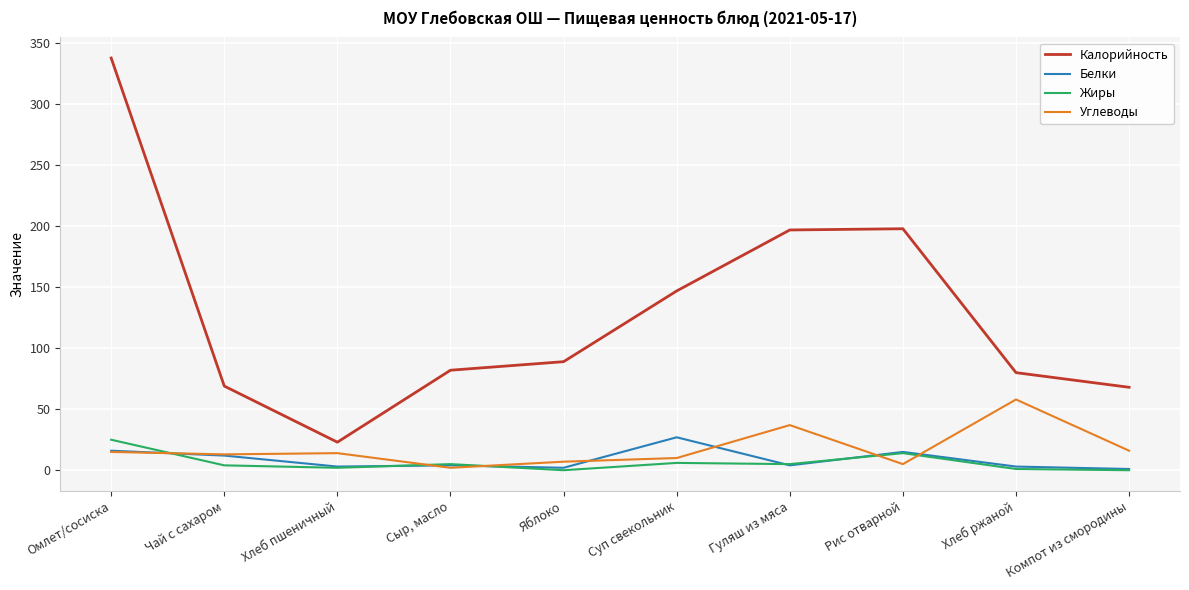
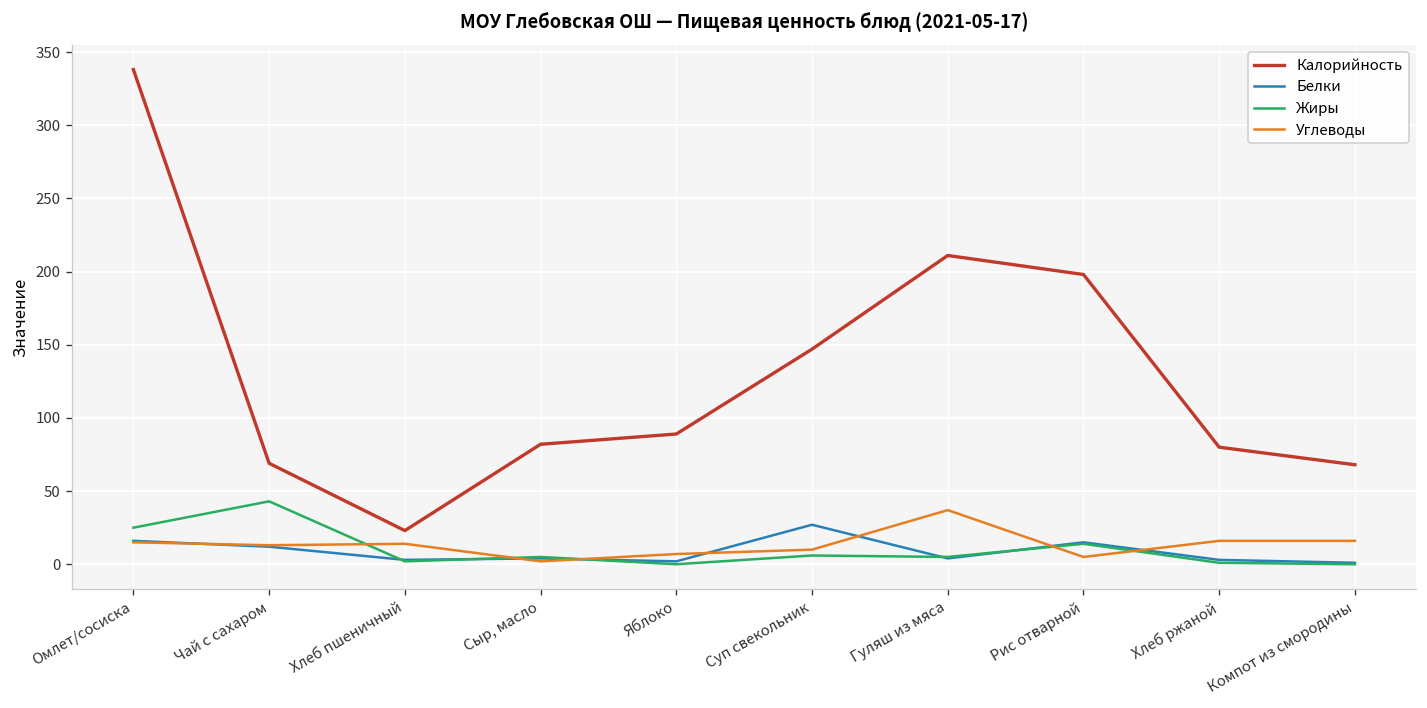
Жиры, Чай с сахаром: 4 -> 43
Калорийность, Гуляш из мяса: 197 -> 211
Углеводы, Хлеб ржаной: 58 -> 16
